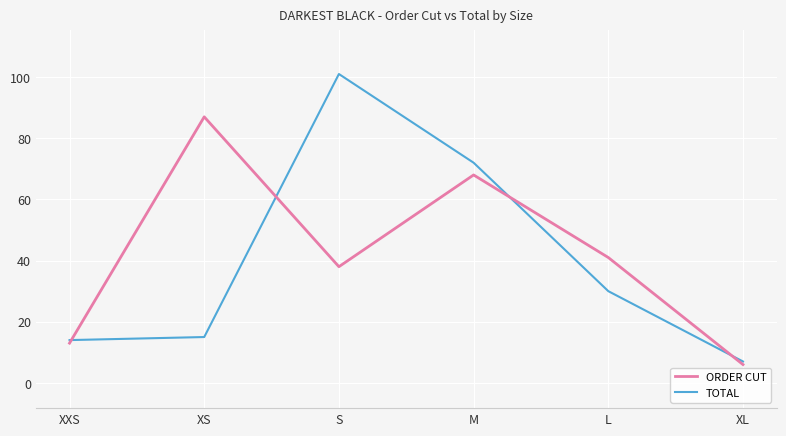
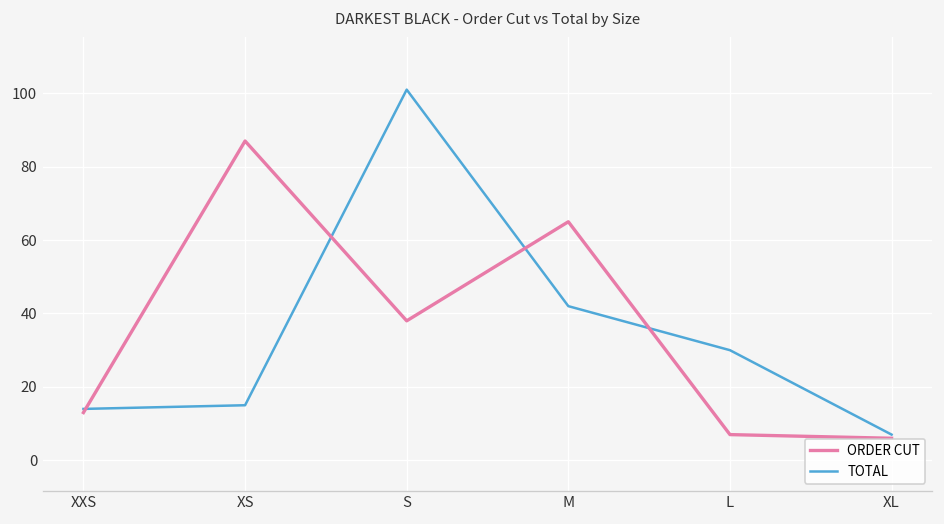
ORDER CUT, M: 68 -> 65
TOTAL, M: 72 -> 42
ORDER CUT, L: 41 -> 7
